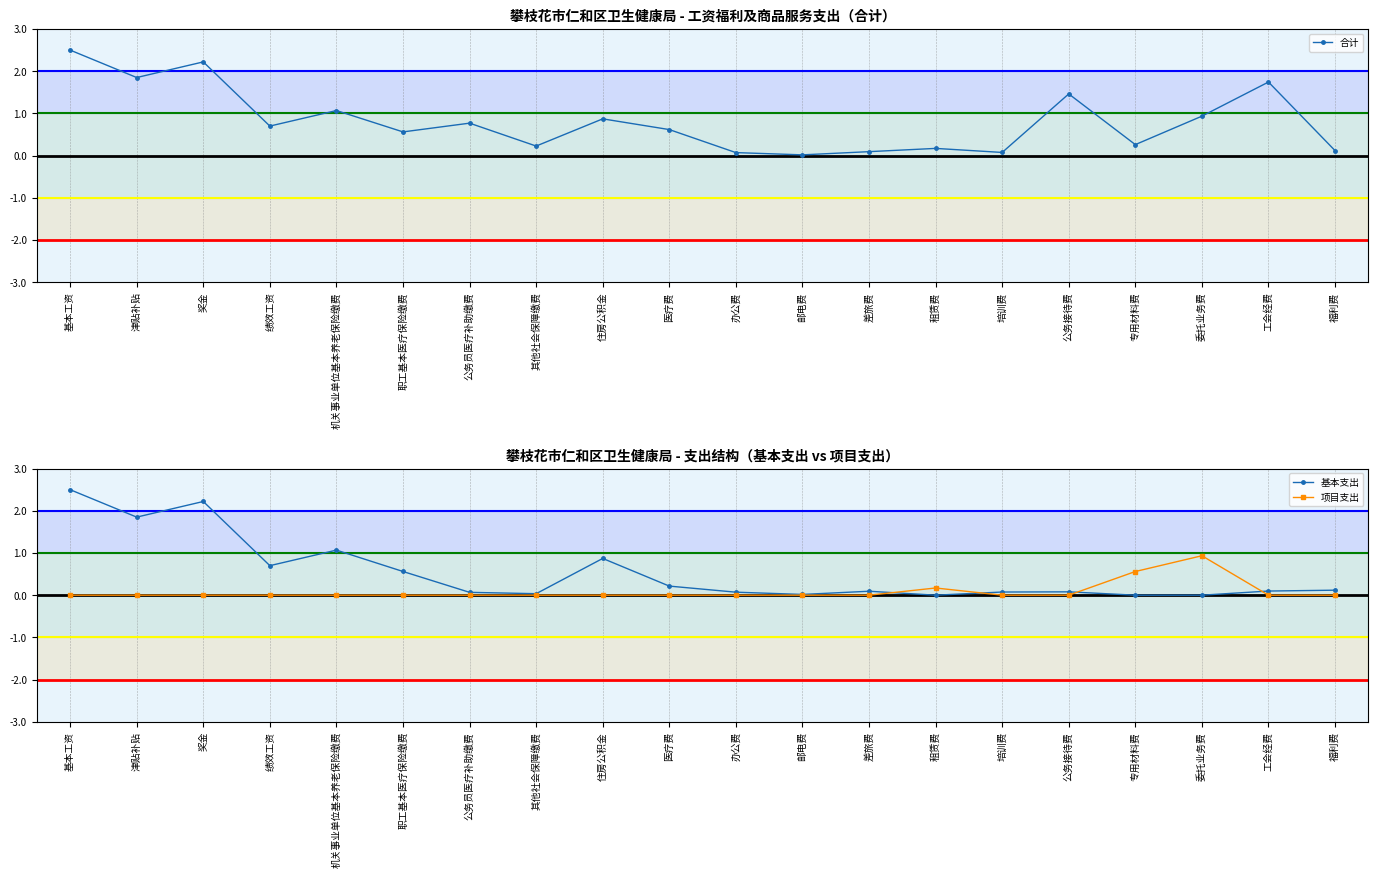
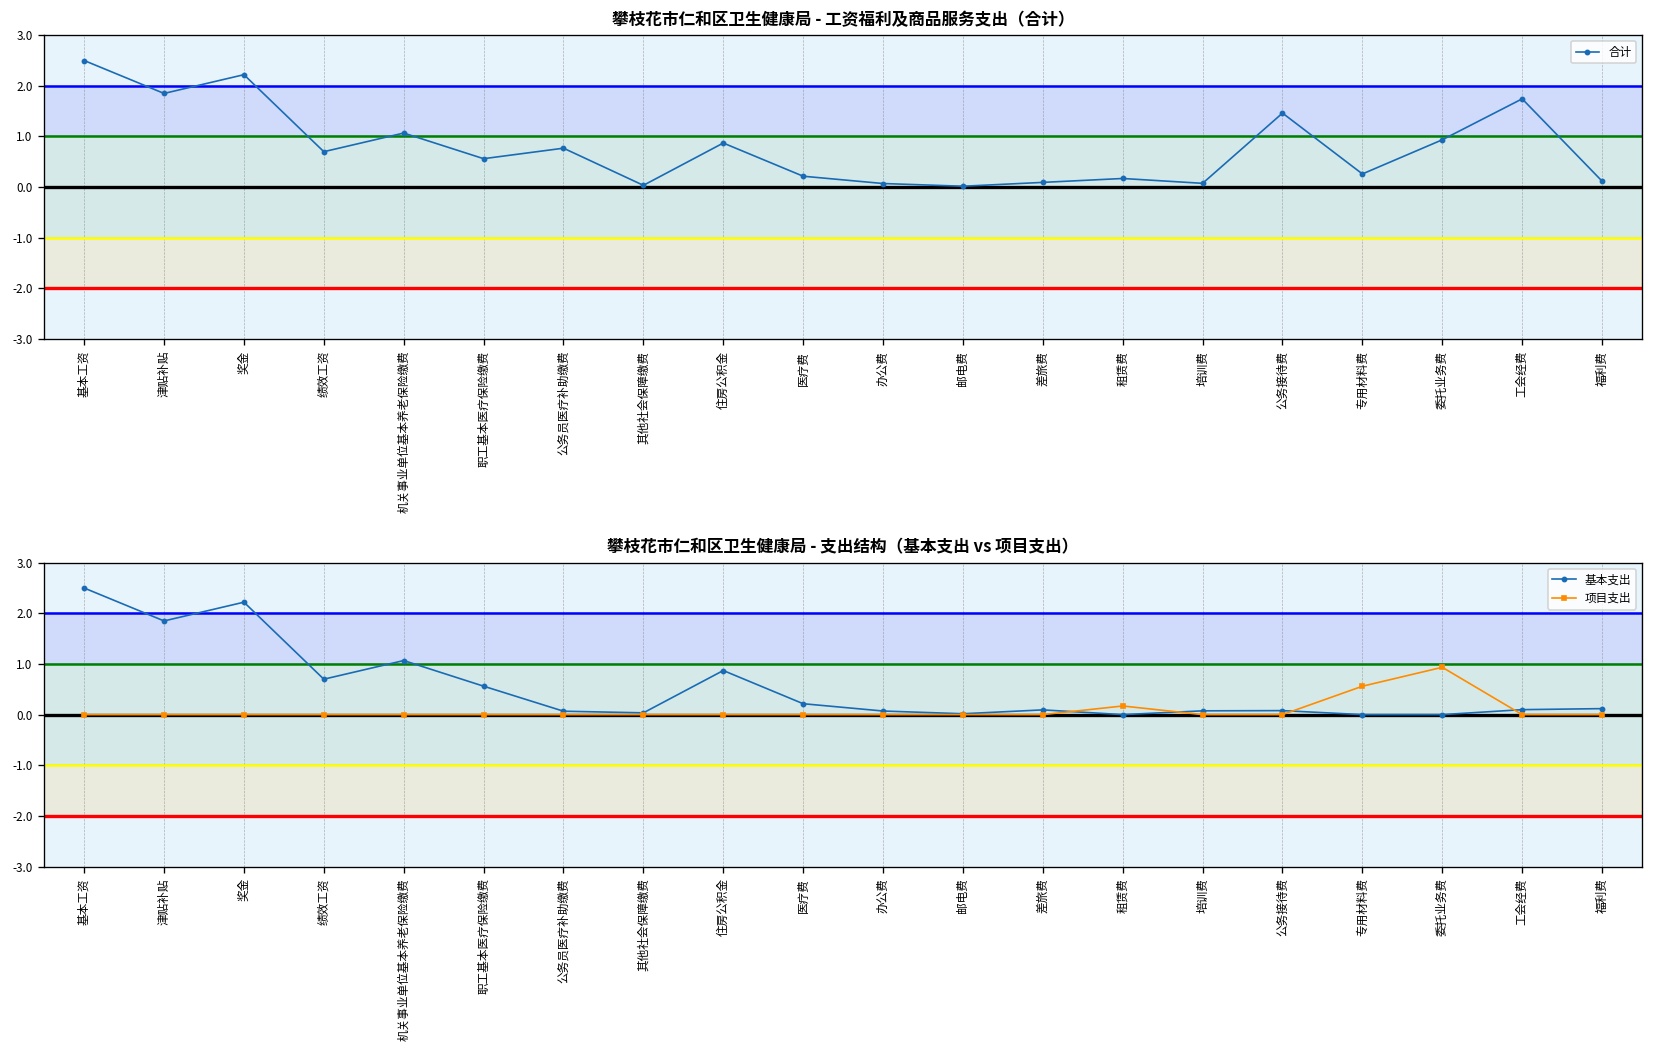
攀枝花市仁和区卫生健康局 - 工资福利及商品服务支出（合计）, 其他社会保障缴费: 0.2 -> 0.0
攀枝花市仁和区卫生健康局 - 工资福利及商品服务支出（合计）, 医疗费: 0.6 -> 0.2
